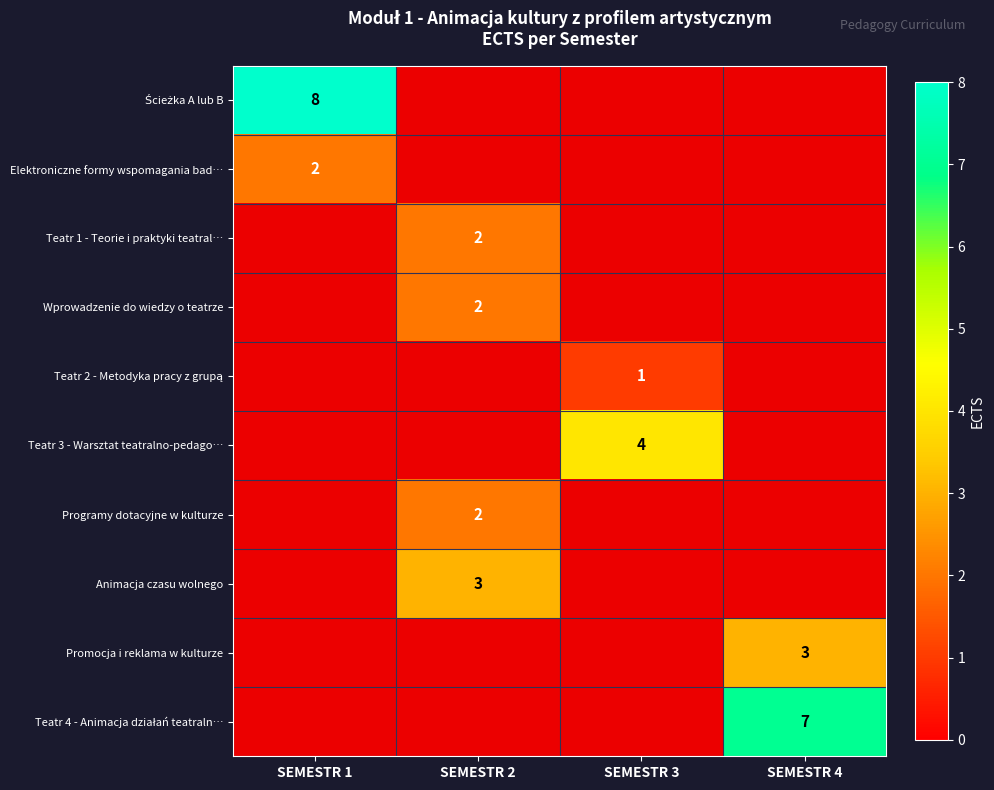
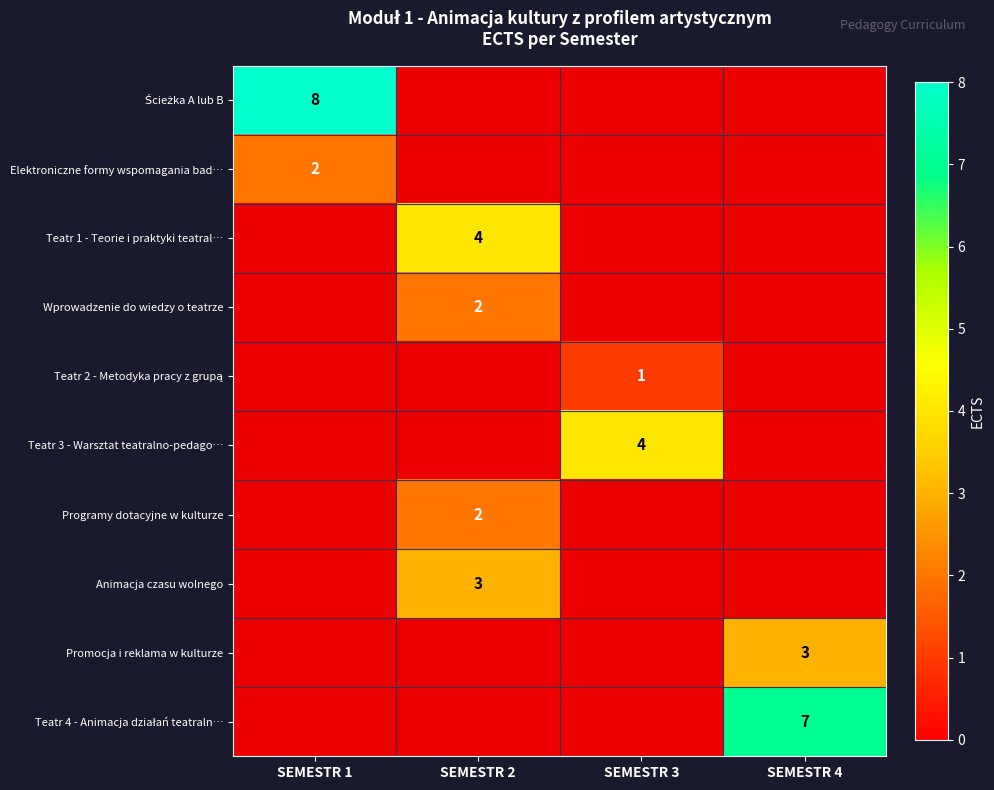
Teatr 1 - Teorie i praktyki teatral…, SEMESTR 2: 2 -> 4
